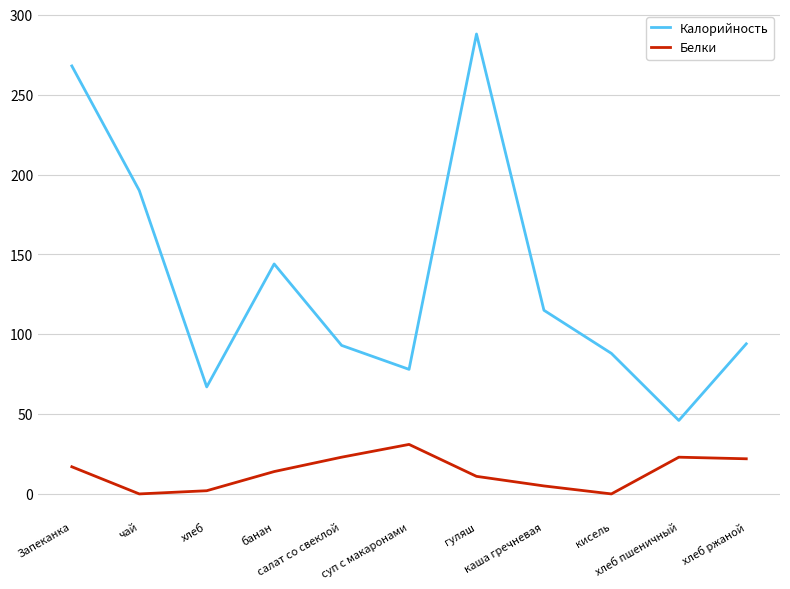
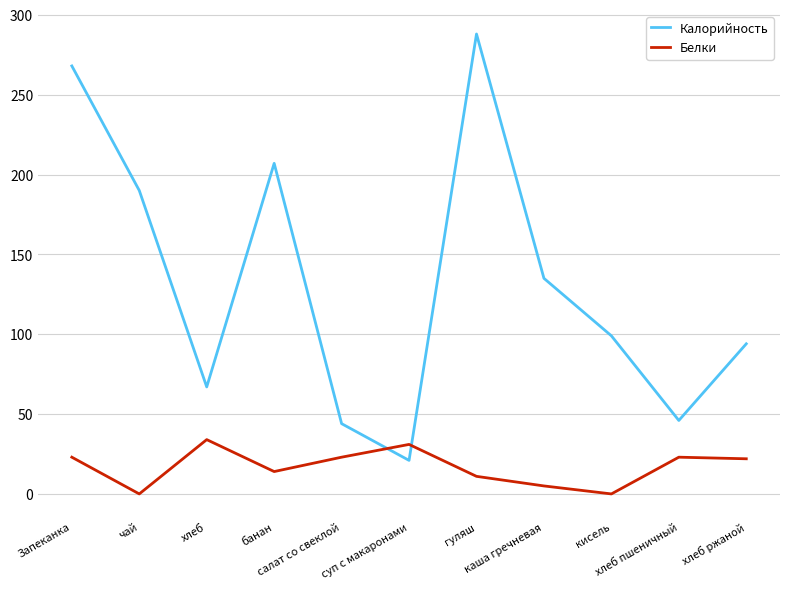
Белки, Запеканка: 17 -> 23
Белки, хлеб: 2 -> 34
Калорийность, банан: 144 -> 207
Калорийность, салат со свеклой: 93 -> 44
Калорийность, суп с макаронами: 78 -> 21
Калорийность, каша гречневая: 115 -> 135
Калорийность, кисель: 88 -> 99
